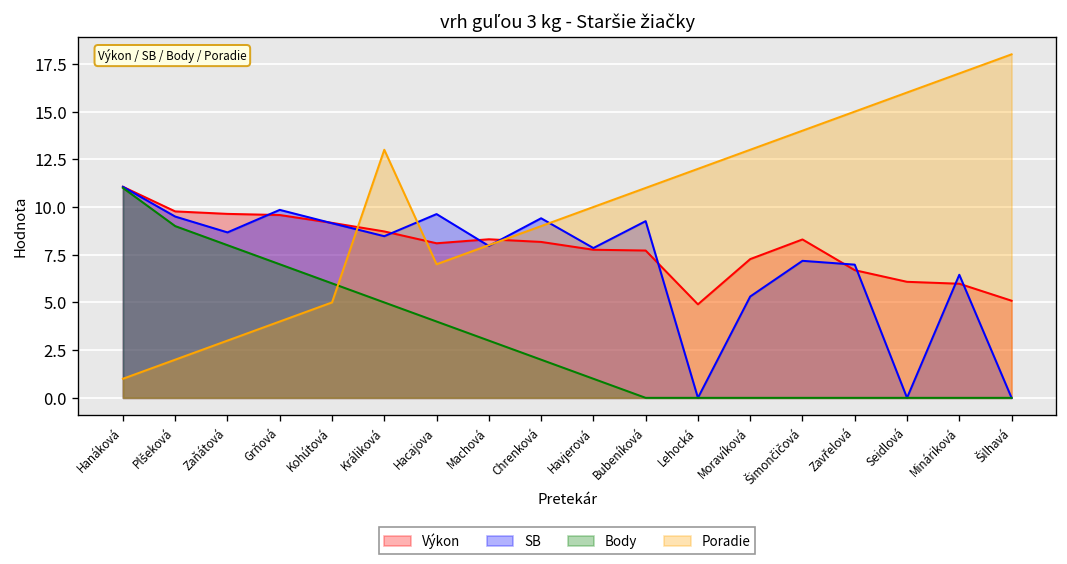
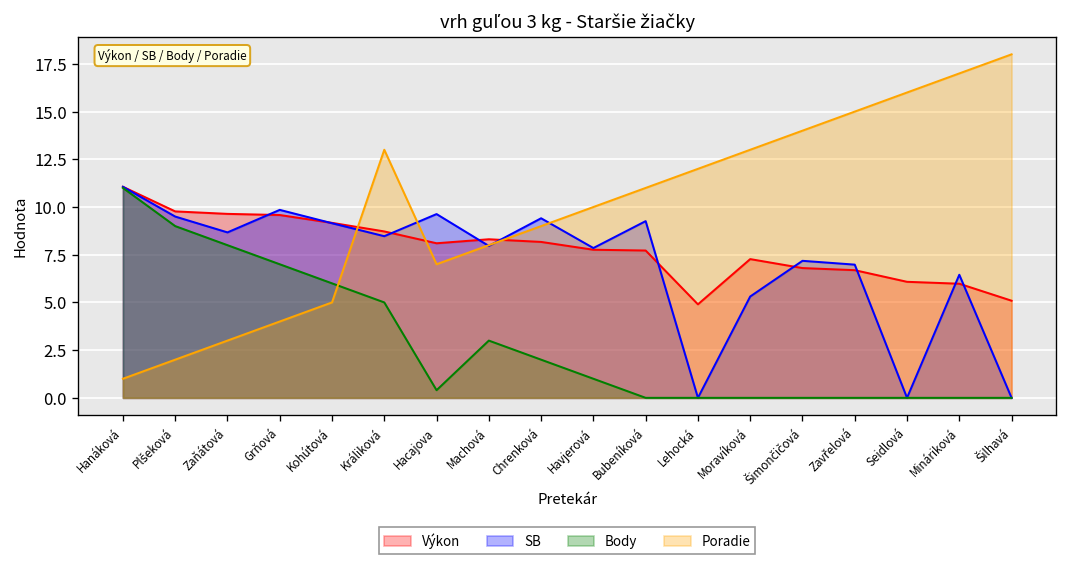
Body, Hacajova: 4.0 -> 0.4
Výkon, Šimončičová: 8.3 -> 6.8
